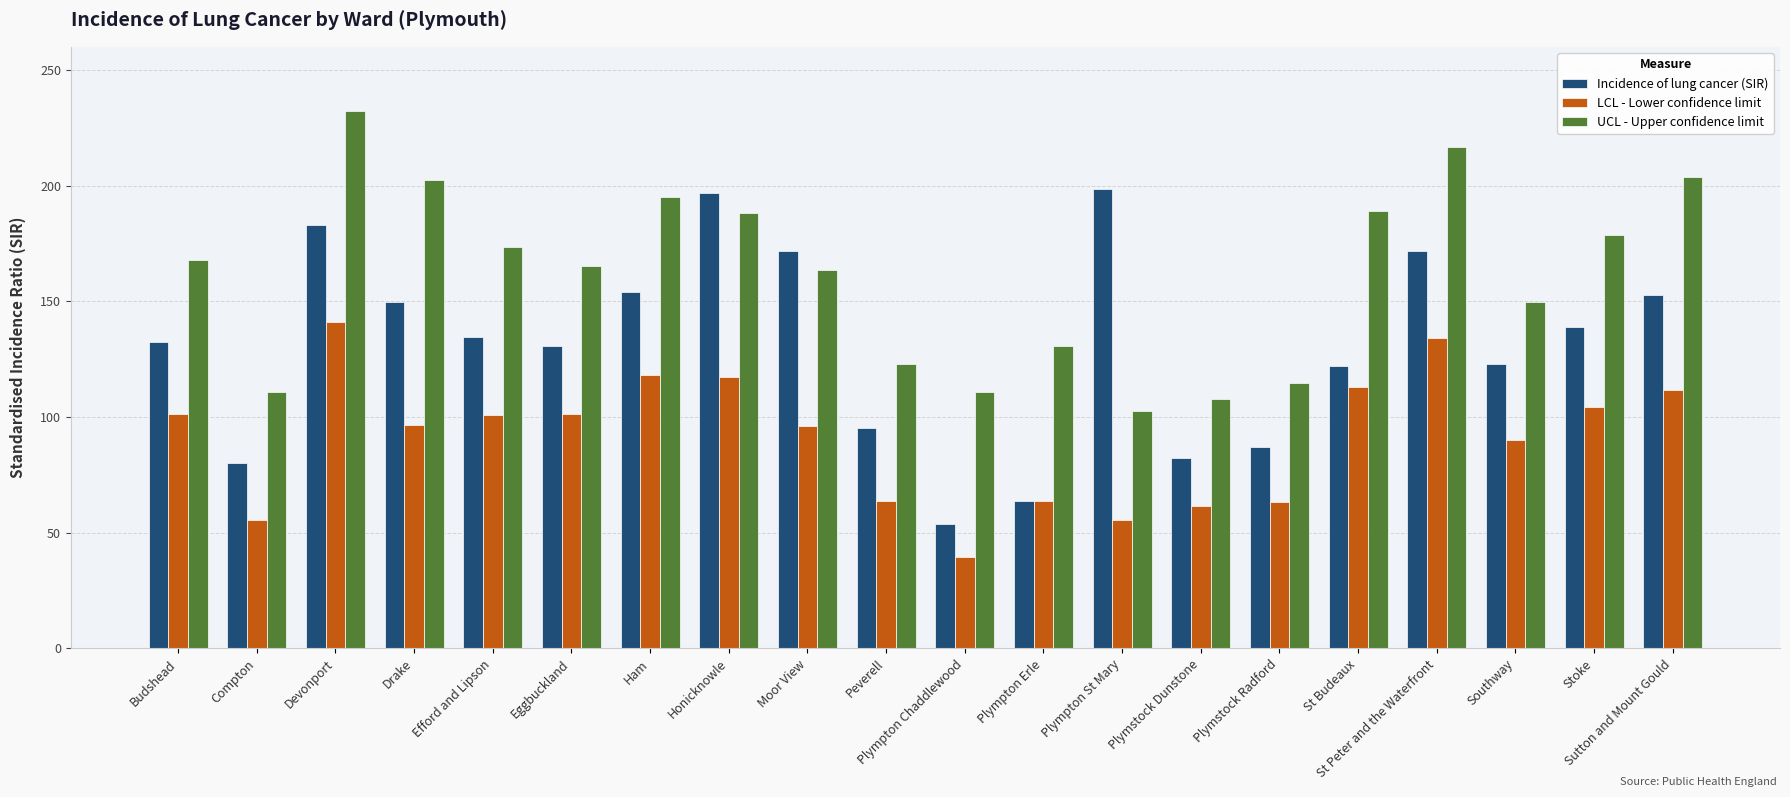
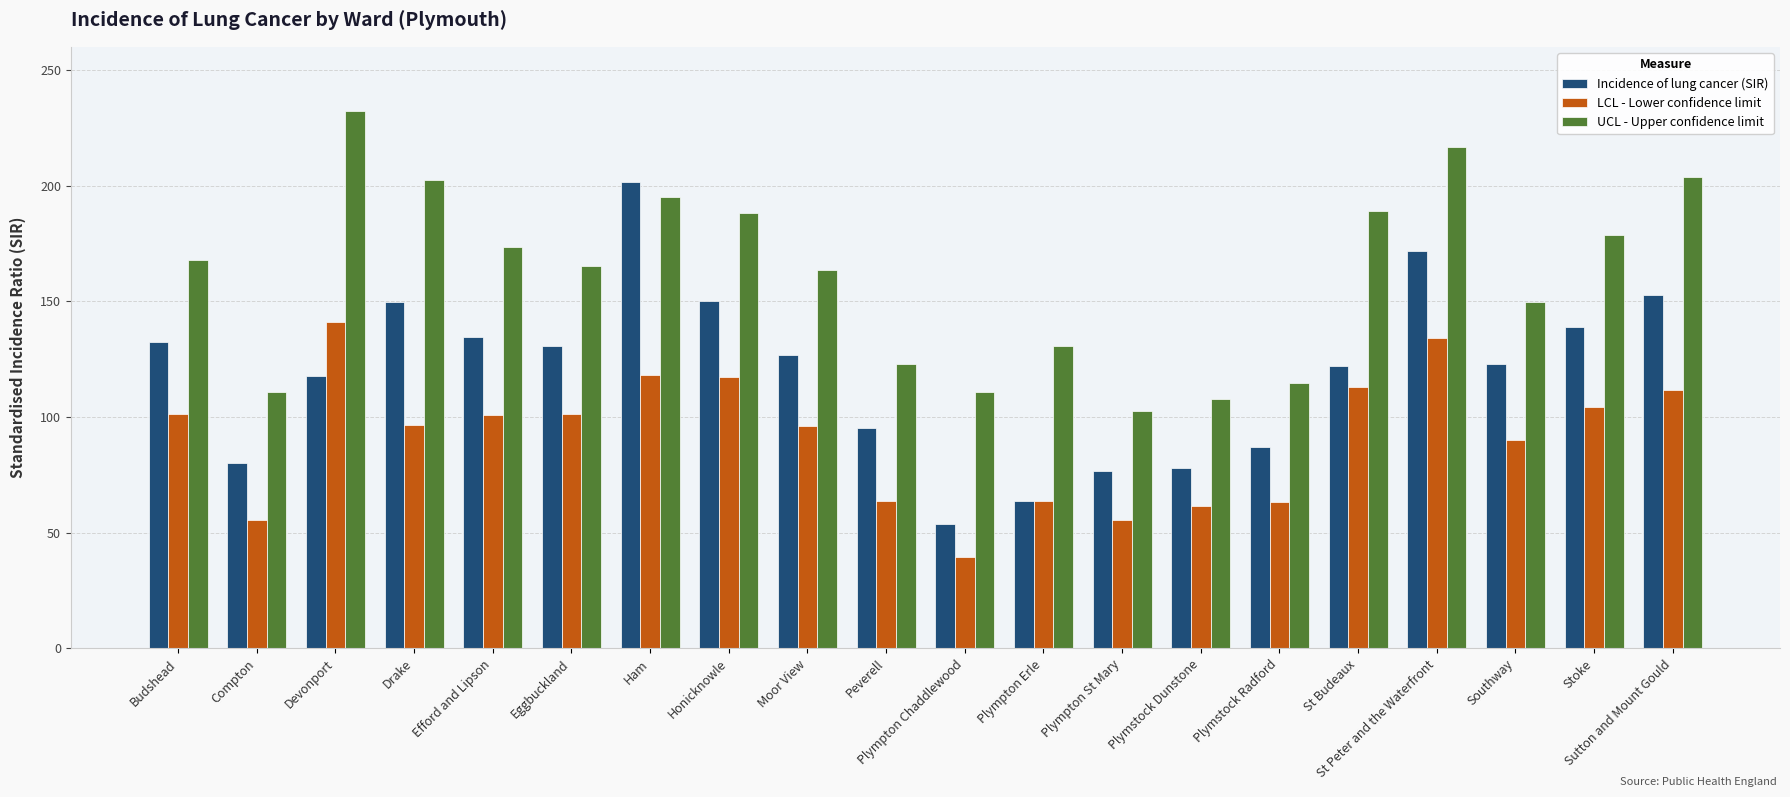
Incidence of lung cancer (SIR), Devonport: 183 -> 118
Incidence of lung cancer (SIR), Ham: 154 -> 202
Incidence of lung cancer (SIR), Honicknowle: 197 -> 150
Incidence of lung cancer (SIR), Moor View: 172 -> 127
Incidence of lung cancer (SIR), Plympton St Mary: 198 -> 77
Incidence of lung cancer (SIR), Plymstock Dunstone: 82 -> 78
